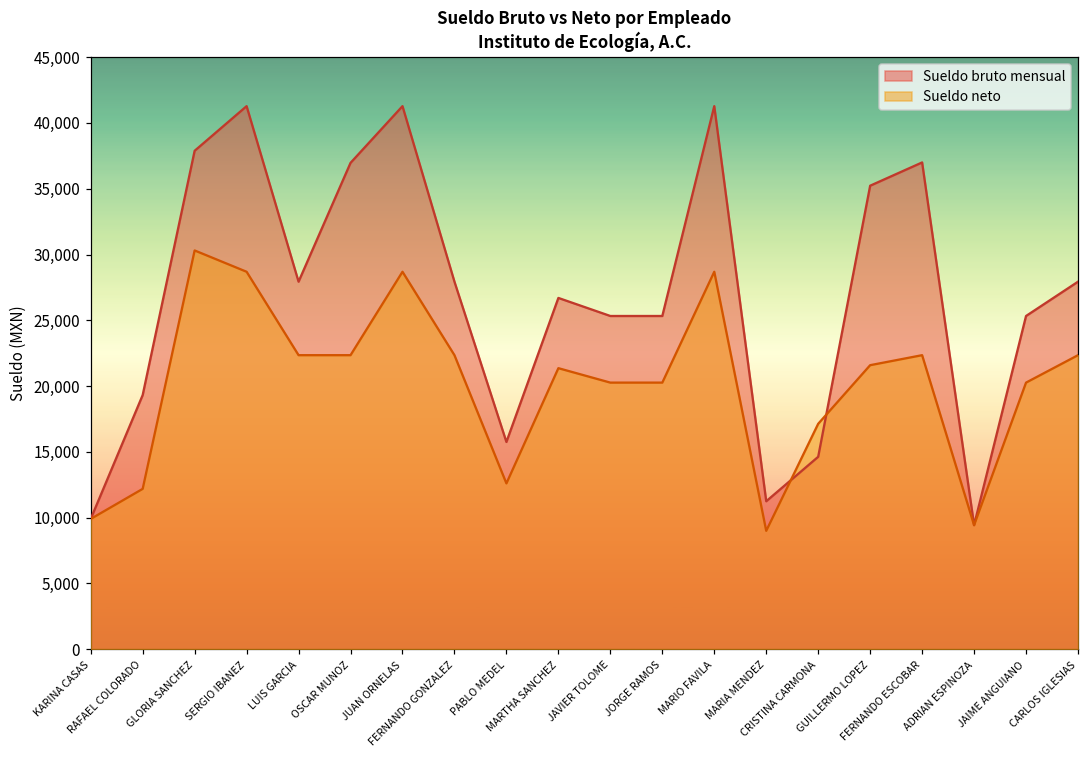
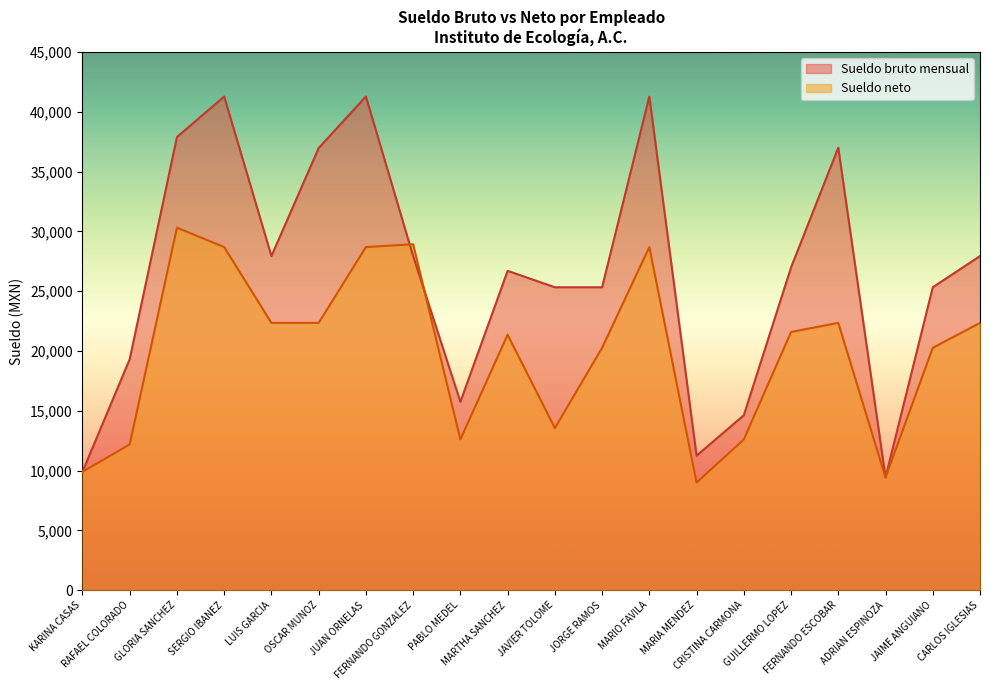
Sueldo neto, FERNANDO GONZALEZ: 22,300 -> 28,900
Sueldo neto, JAVIER TOLOME: 20,300 -> 13,600
Sueldo neto, CRISTINA CARMONA: 17,100 -> 12,600
Sueldo bruto mensual, GUILLERMO LOPEZ: 35,200 -> 27,000
